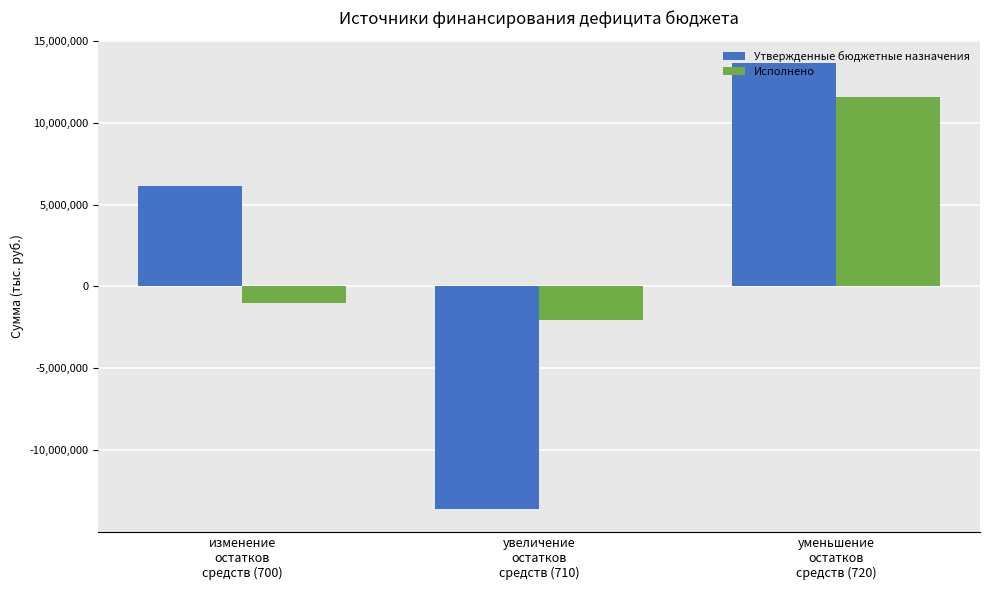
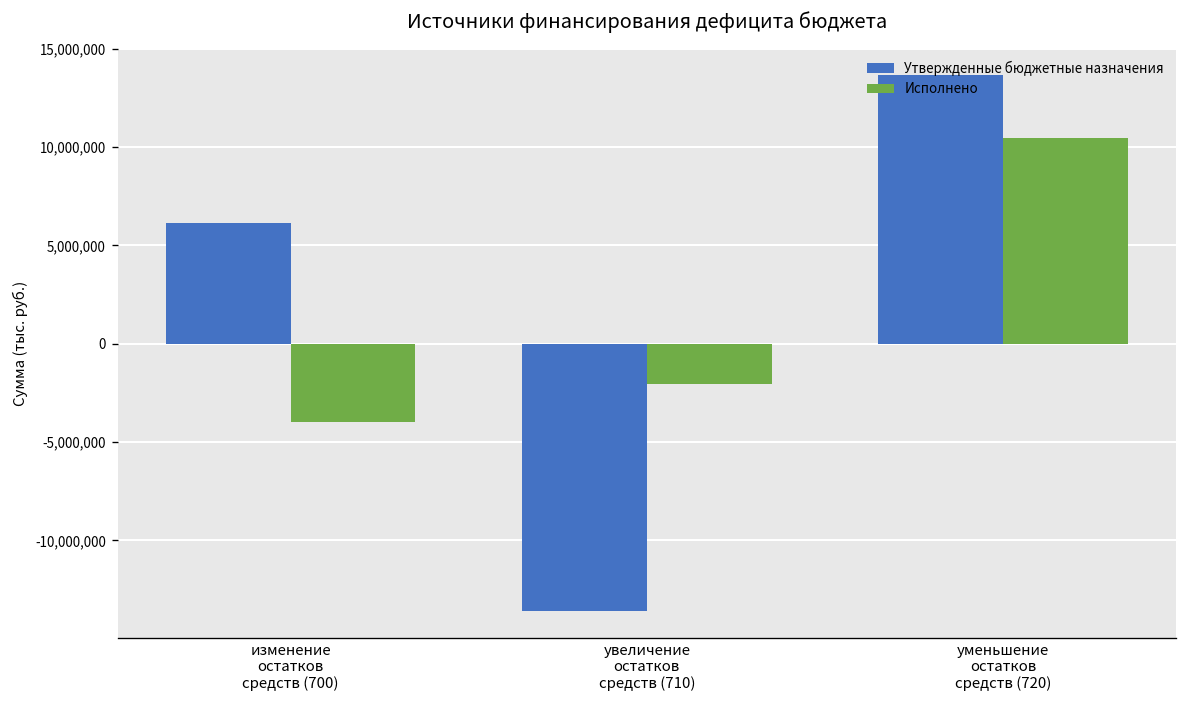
Исполнено, изменение остатков средств (700): -1,000,000 -> -4,000,000
Исполнено, уменьшение остатков средств (720): 11,500,000 -> 10,400,000
